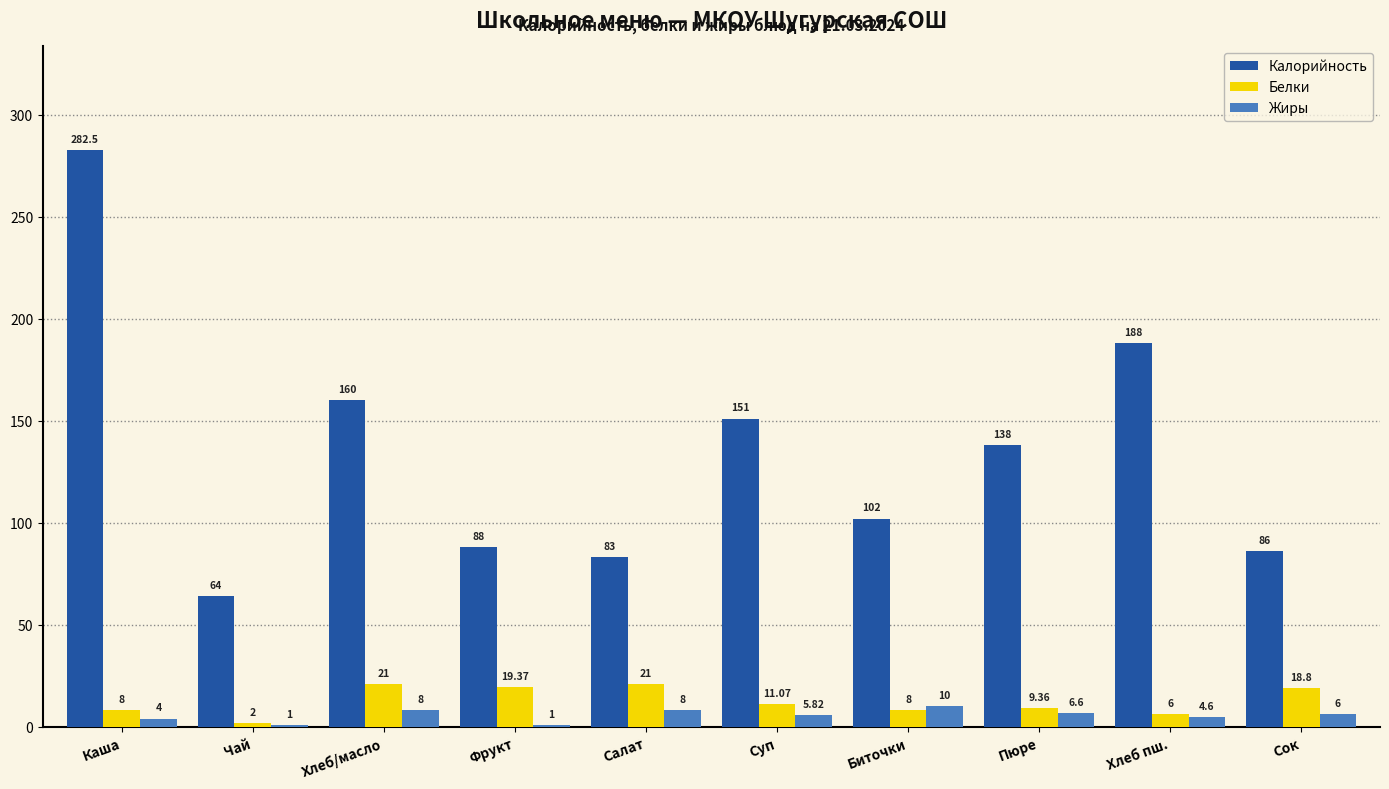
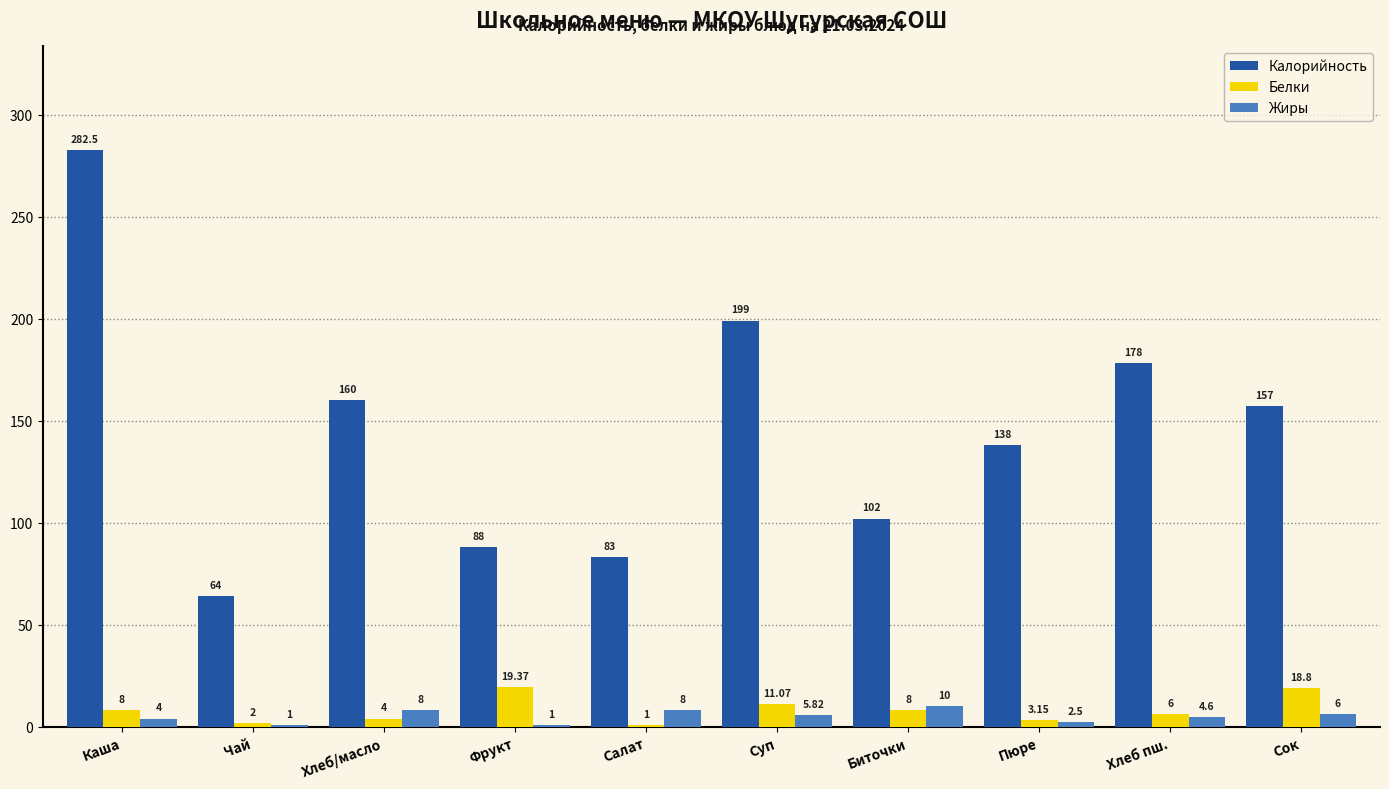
Белки, Хлеб/масло: 21 -> 4
Белки, Салат: 21 -> 1
Калорийность, Суп: 151 -> 199
Белки, Пюре: 9.36 -> 3.15
Жиры, Пюре: 6.6 -> 2.5
Калорийность, Хлеб пш.: 188 -> 178
Калорийность, Сок: 86 -> 157
